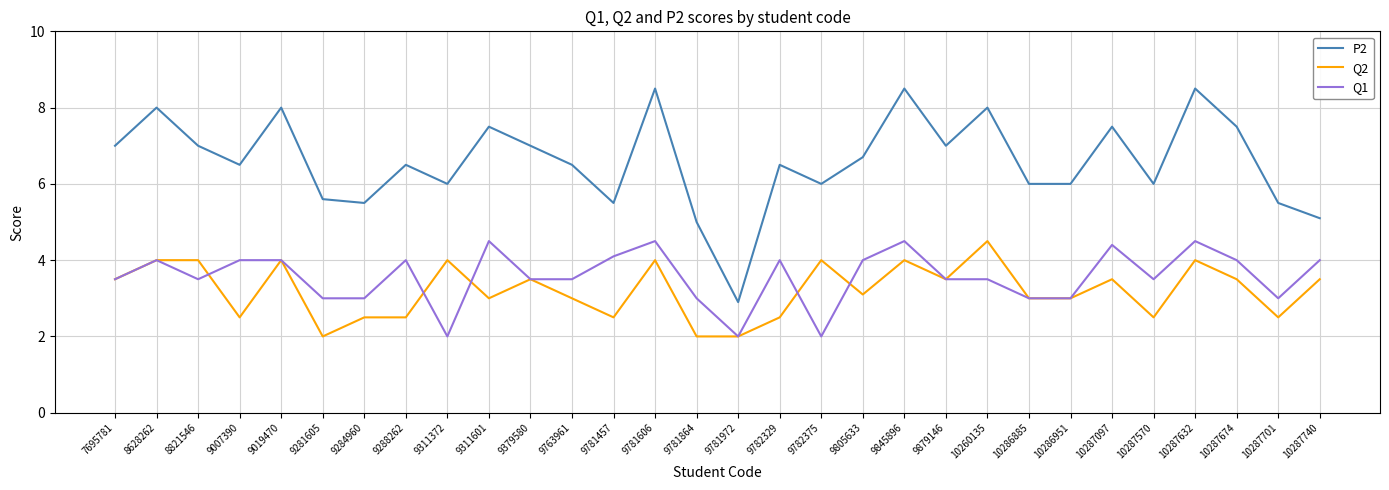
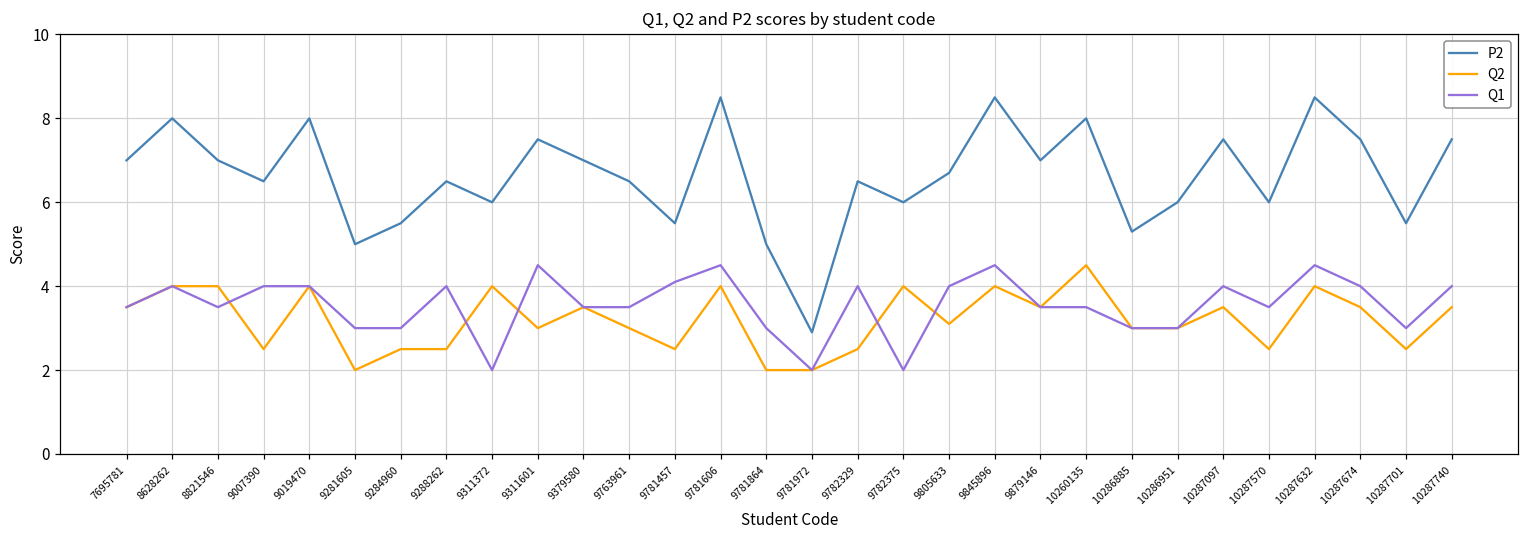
P2, 9281605: 5.6 -> 5.0
P2, 10286885: 6.0 -> 5.3
Q1, 10287097: 4.4 -> 4.0
P2, 10287740: 5.1 -> 7.5
